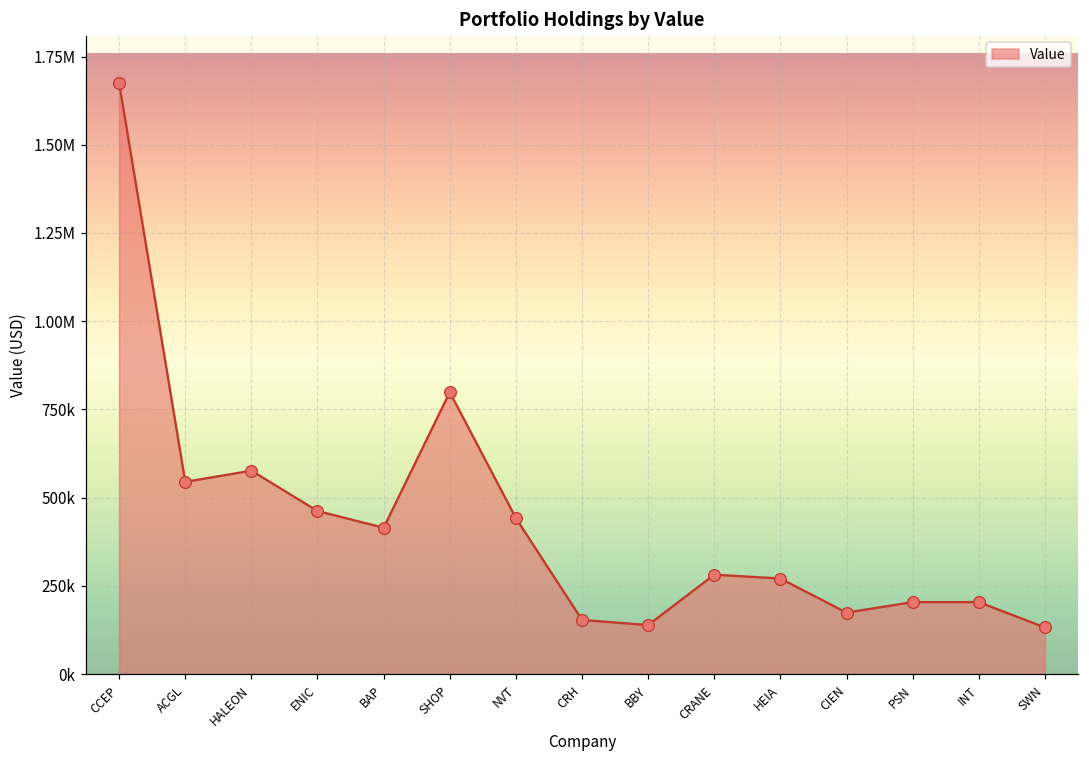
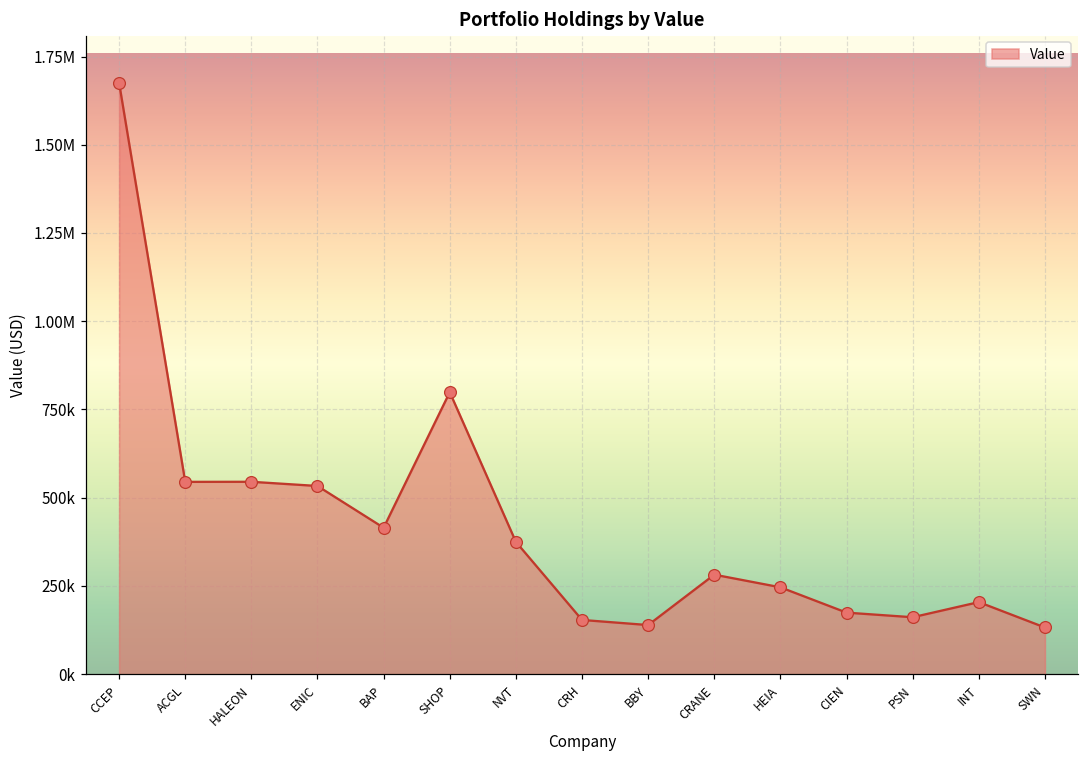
HALEON: 580000 -> 550000
ENIC: 460000 -> 530000
NVT: 440000 -> 370000
HEIA: 270000 -> 250000
PSN: 200000 -> 160000
